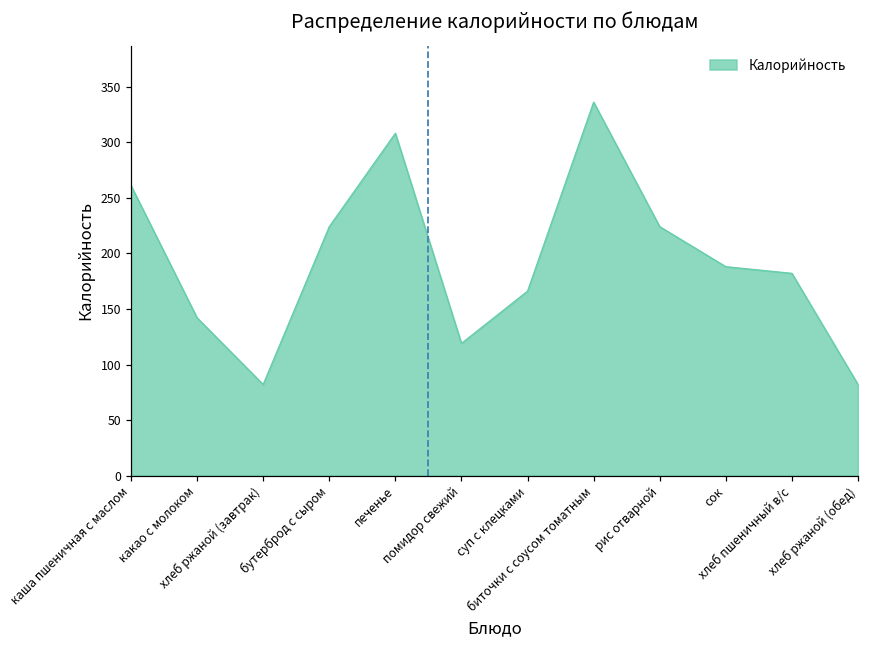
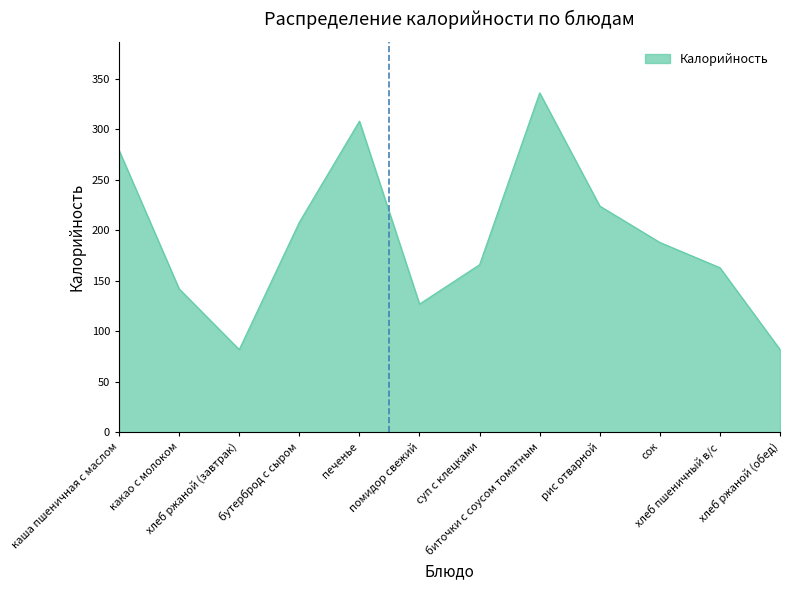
каша пшеничная с маслом: 261 -> 279
бутерброд с сыром: 224 -> 208
помидор свежий: 119 -> 127
хлеб пшеничный в/с: 182 -> 163
